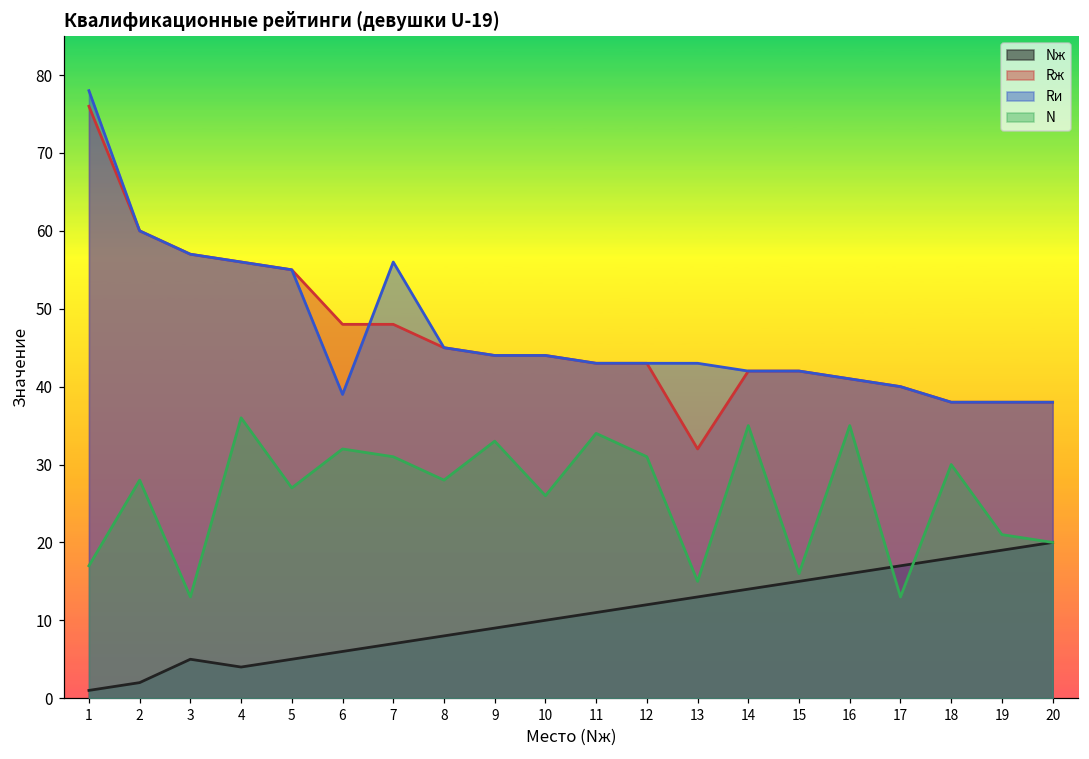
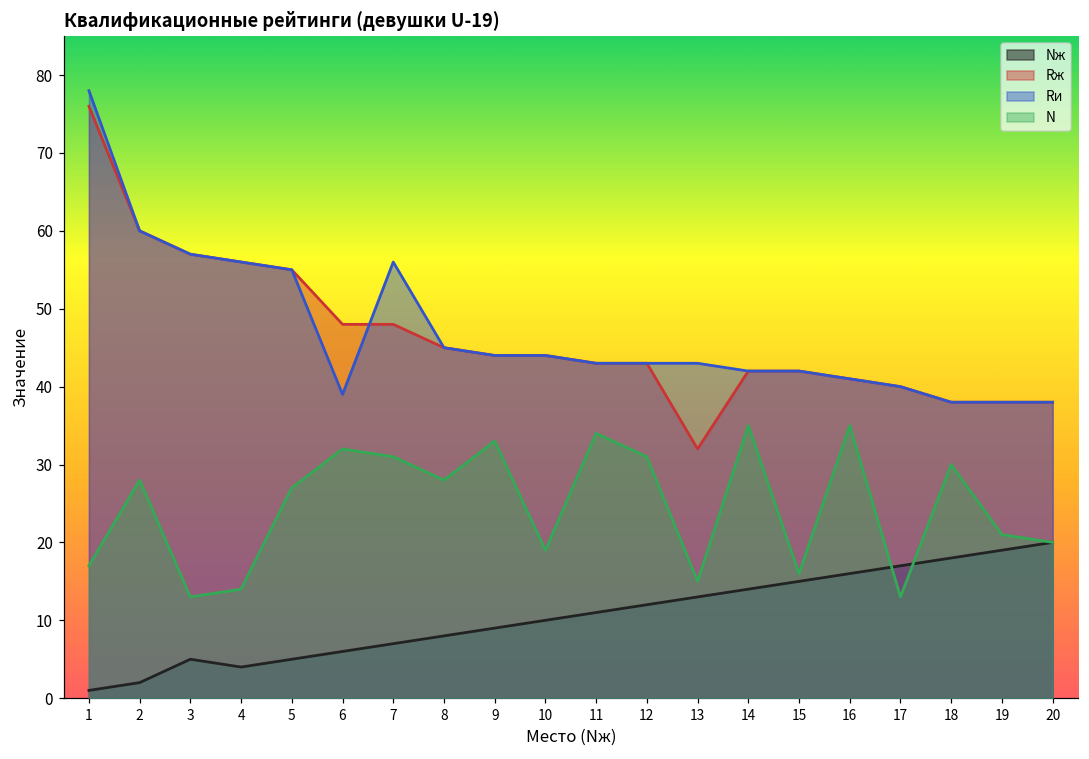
N, 4: 36 -> 14
N, 10: 26 -> 19
